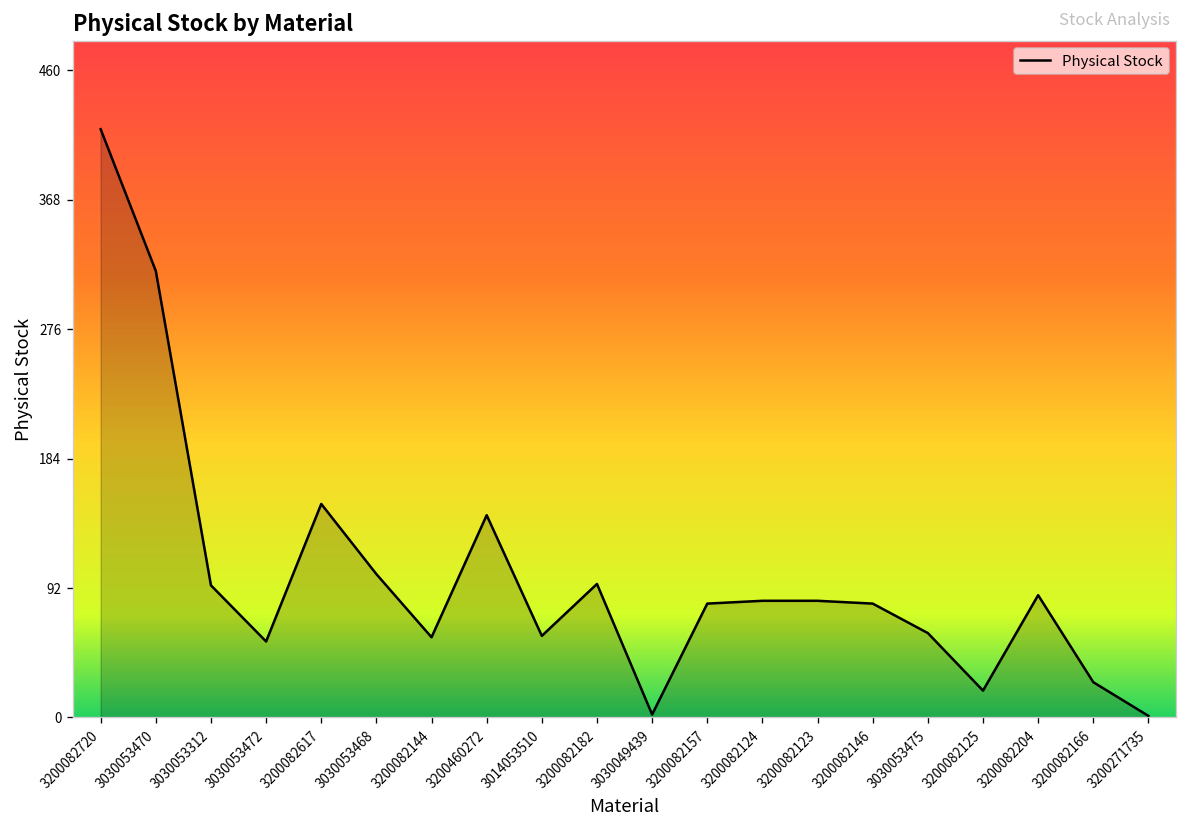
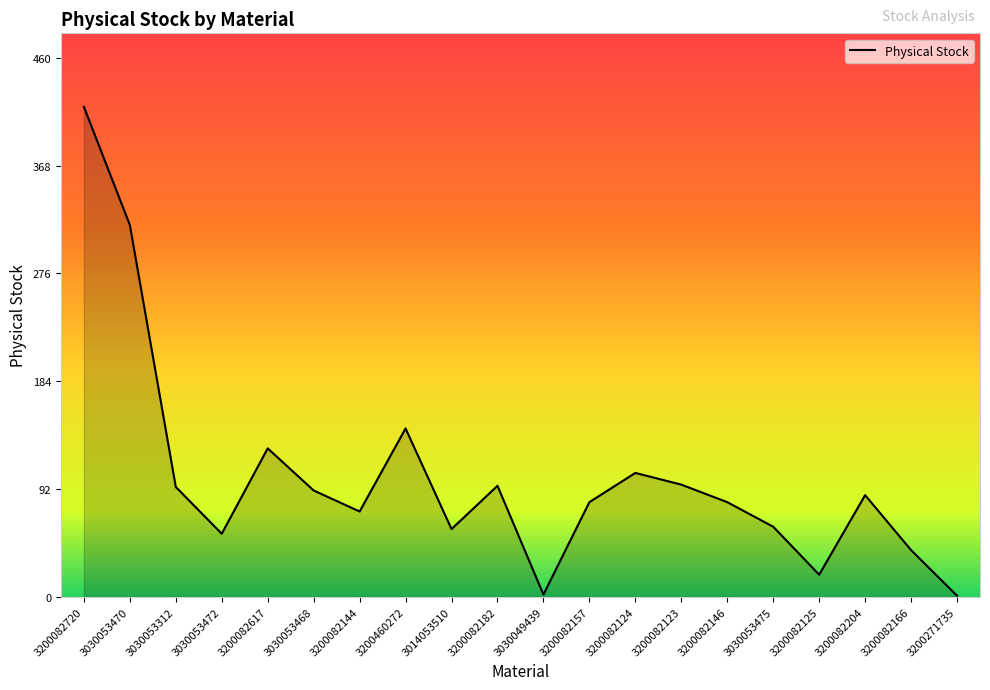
3200082617: 152 -> 127
3030053468: 102 -> 91
3200082144: 57 -> 73
3200082124: 83 -> 106
3200082123: 83 -> 96
3200082166: 25 -> 40
